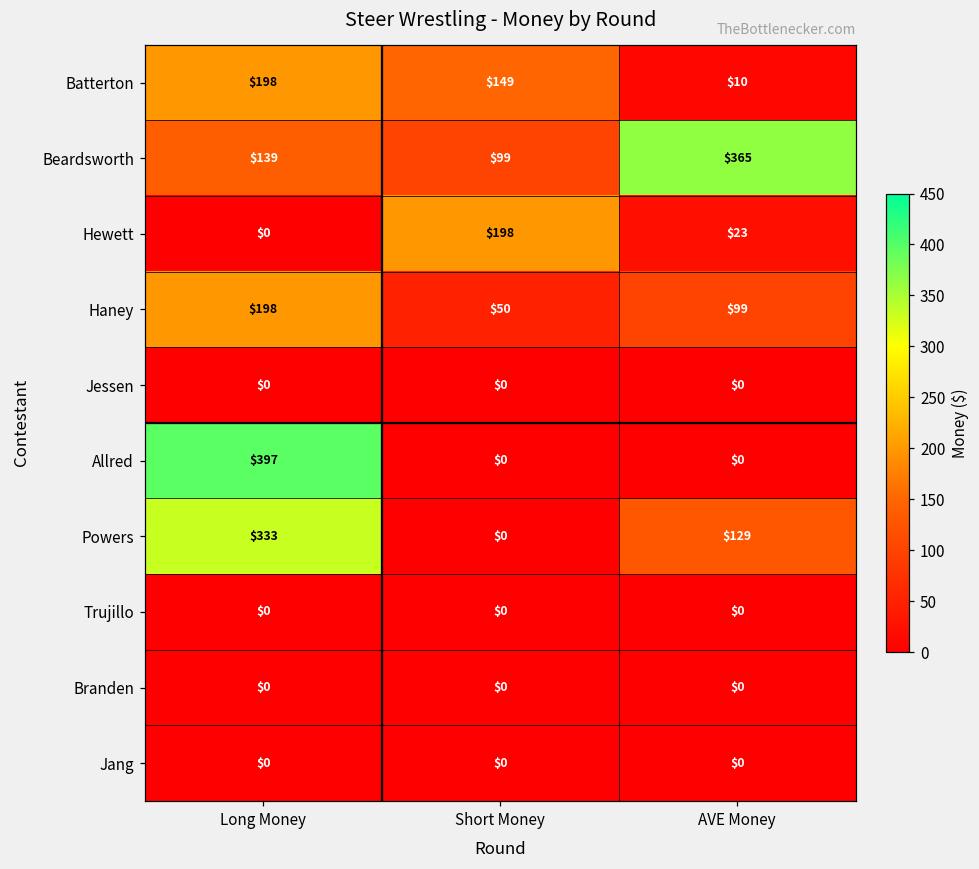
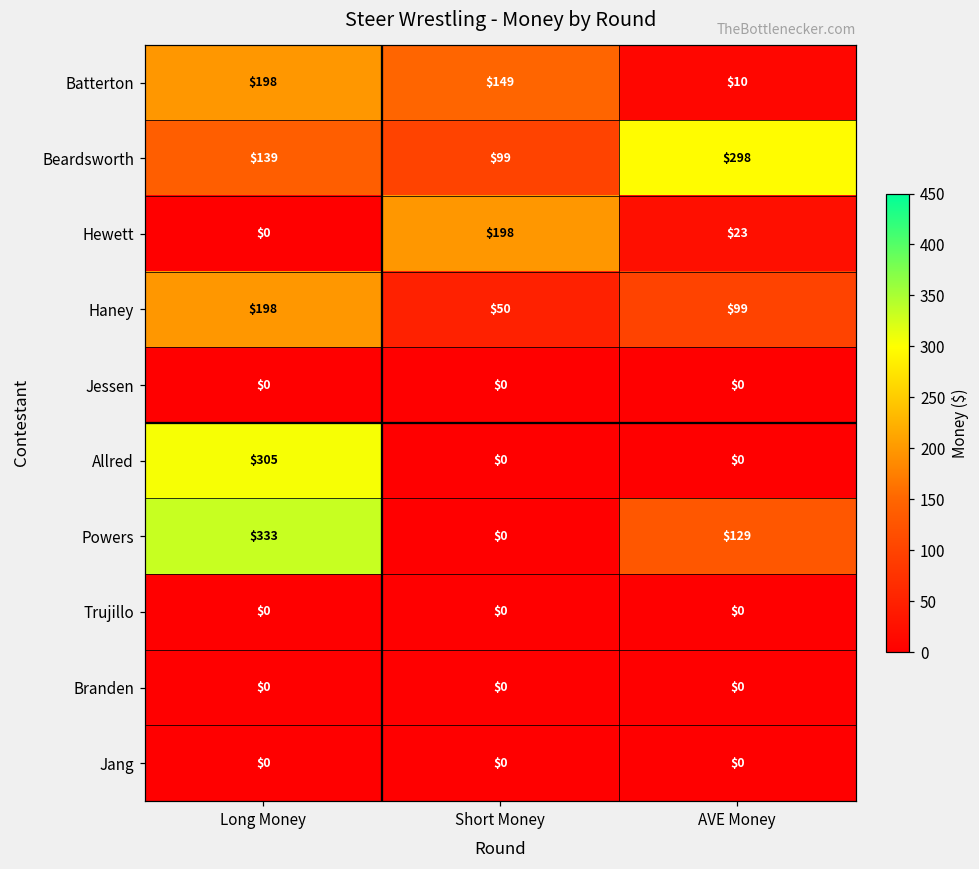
Beardsworth, AVE Money: $365 -> $298
Allred, Long Money: $397 -> $305
